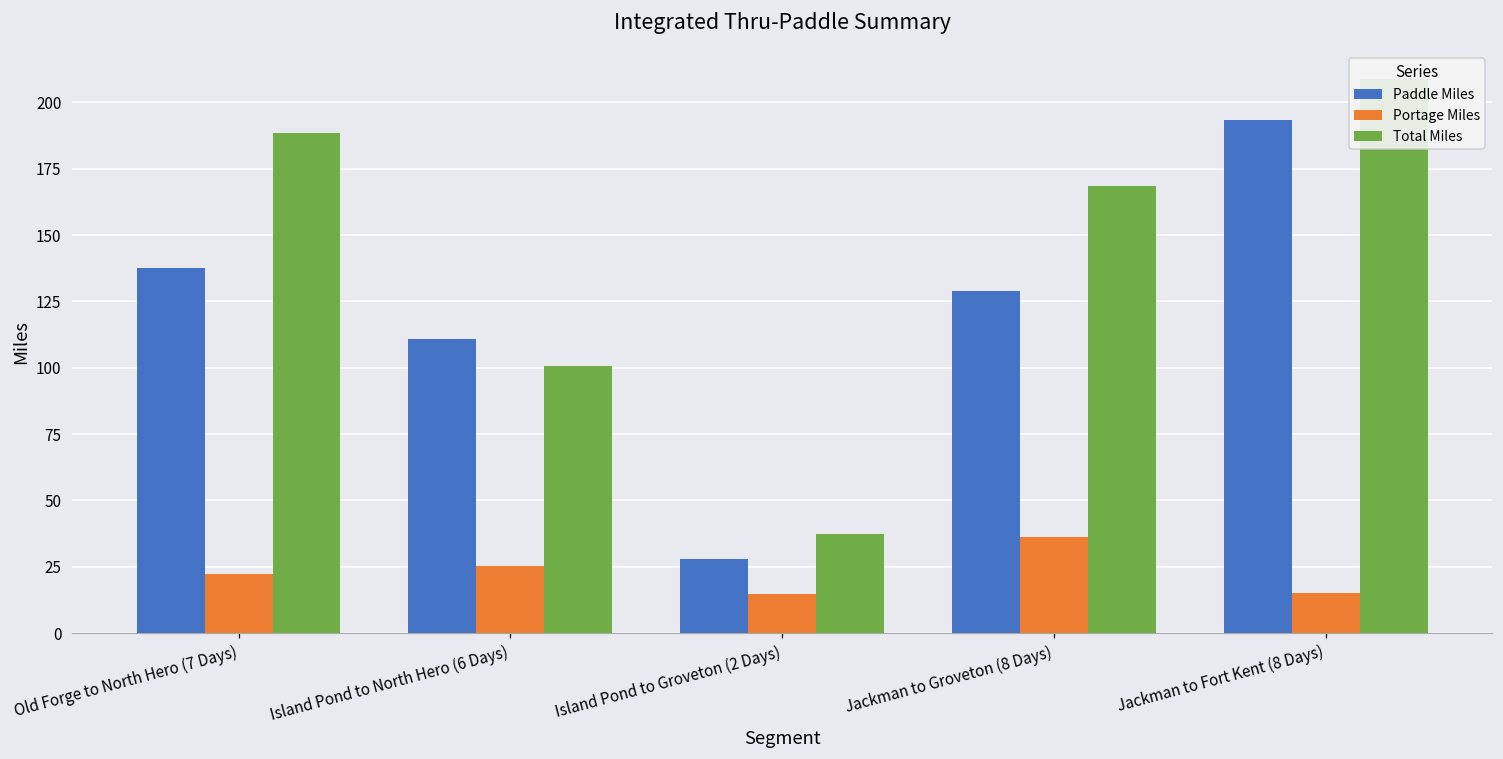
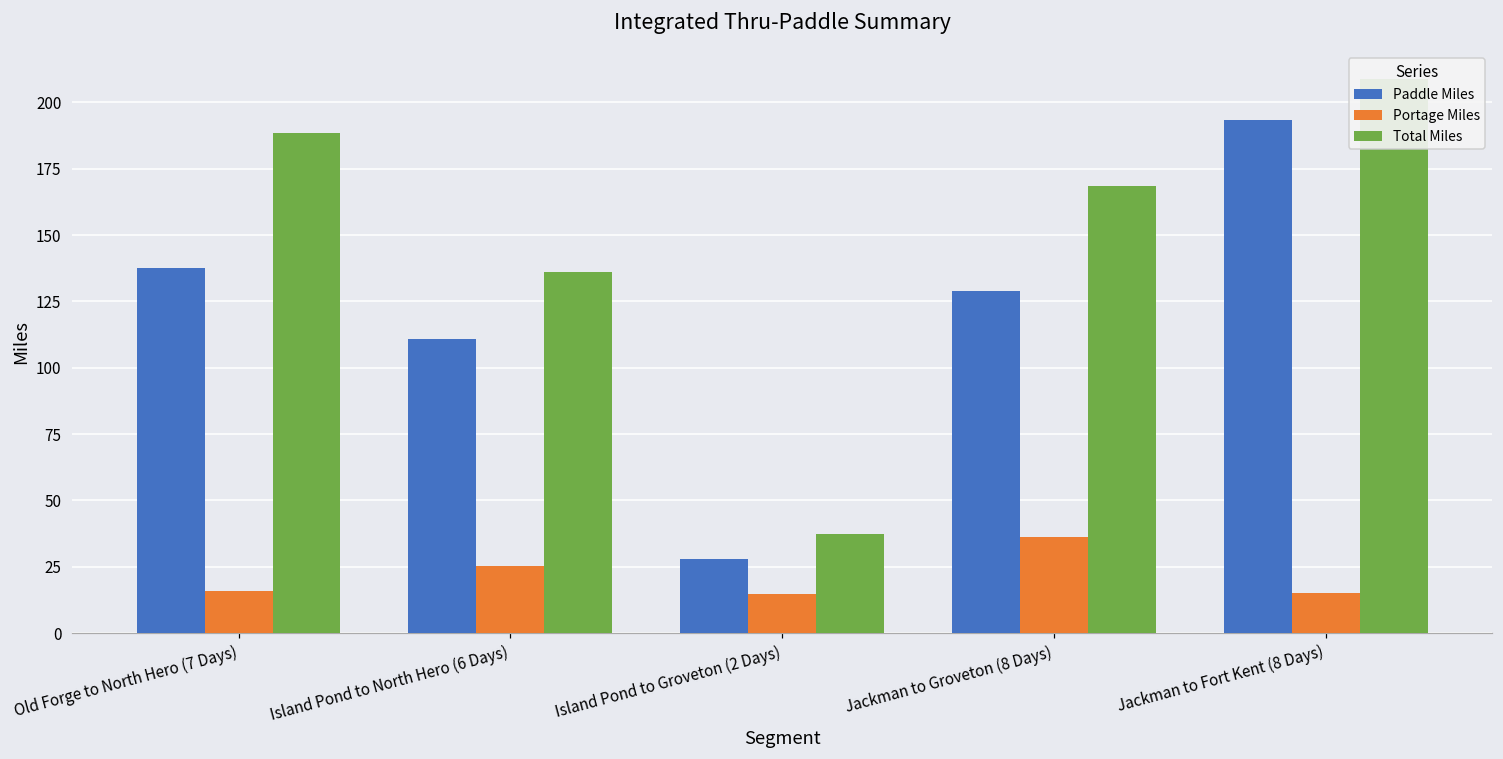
Portage Miles, Old Forge to North Hero (7 Days): 22 -> 16
Total Miles, Island Pond to North Hero (6 Days): 101 -> 136
